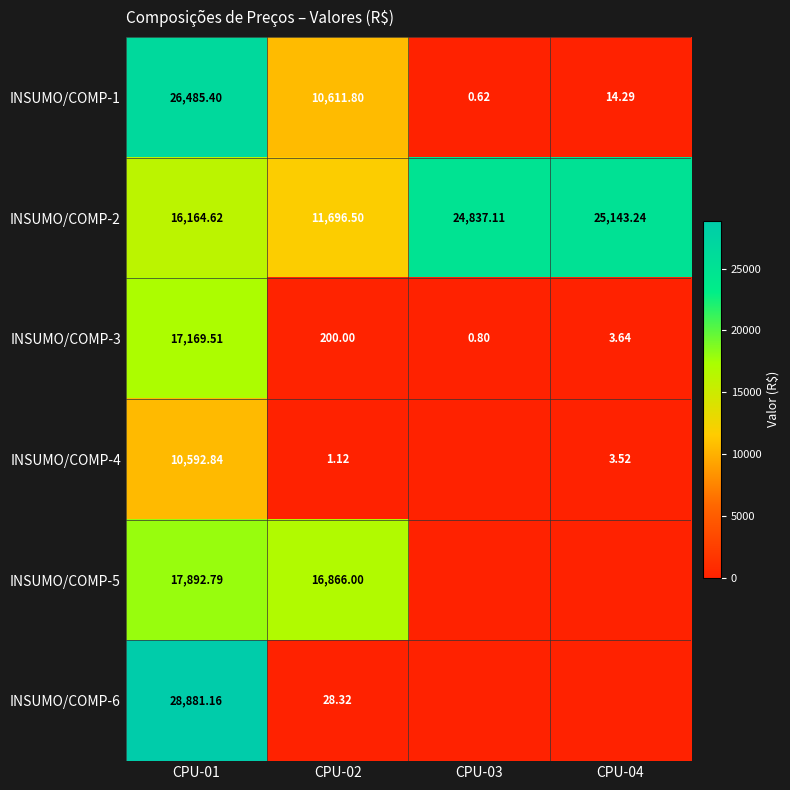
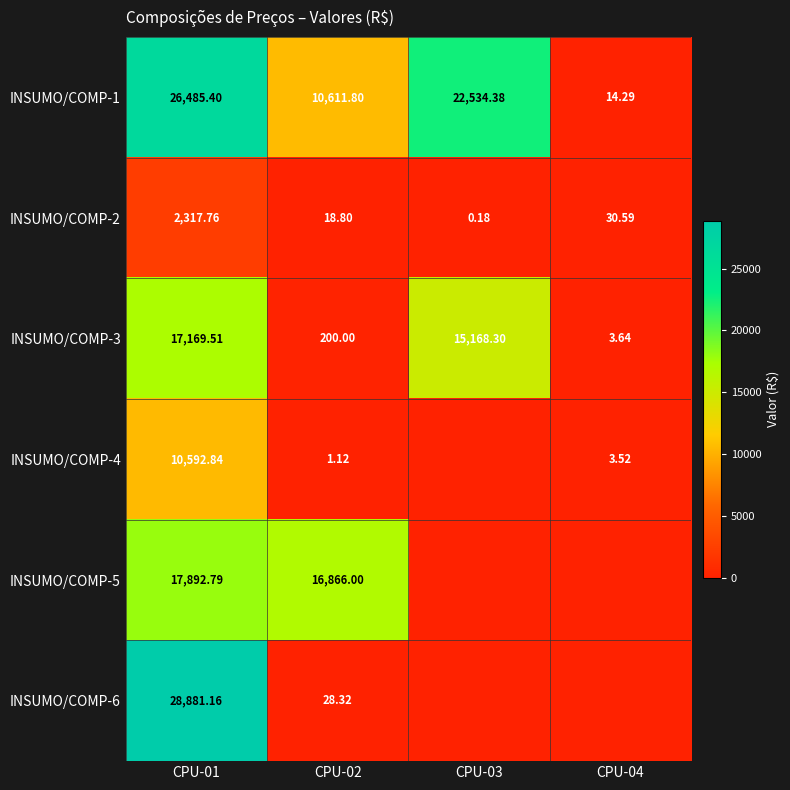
INSUMO/COMP-1, CPU-03: 0.62 -> 22,534.38
INSUMO/COMP-2, CPU-01: 16,164.62 -> 2,317.76
INSUMO/COMP-2, CPU-02: 11,696.50 -> 18.80
INSUMO/COMP-2, CPU-03: 24,837.11 -> 0.18
INSUMO/COMP-2, CPU-04: 25,143.24 -> 30.59
INSUMO/COMP-3, CPU-03: 0.80 -> 15,168.30
